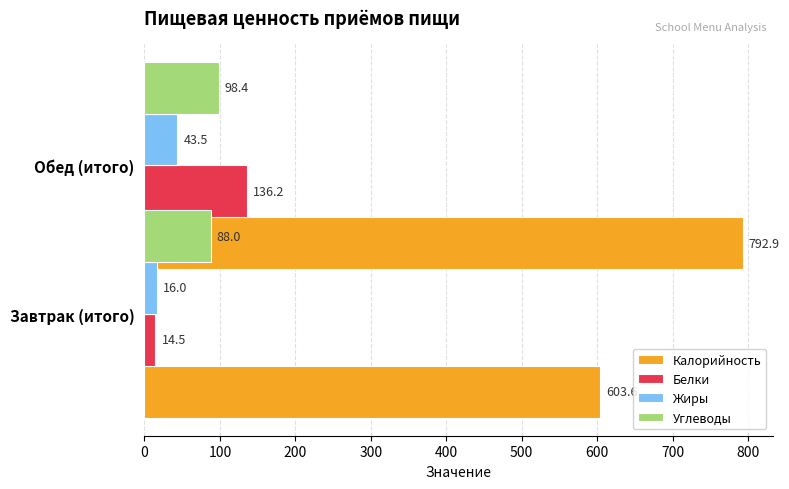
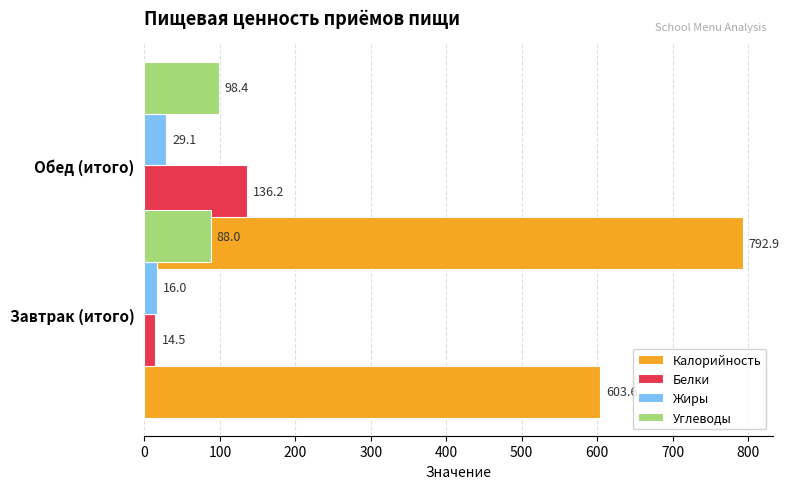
Жиры, Обед (итого): 43.5 -> 29.1
